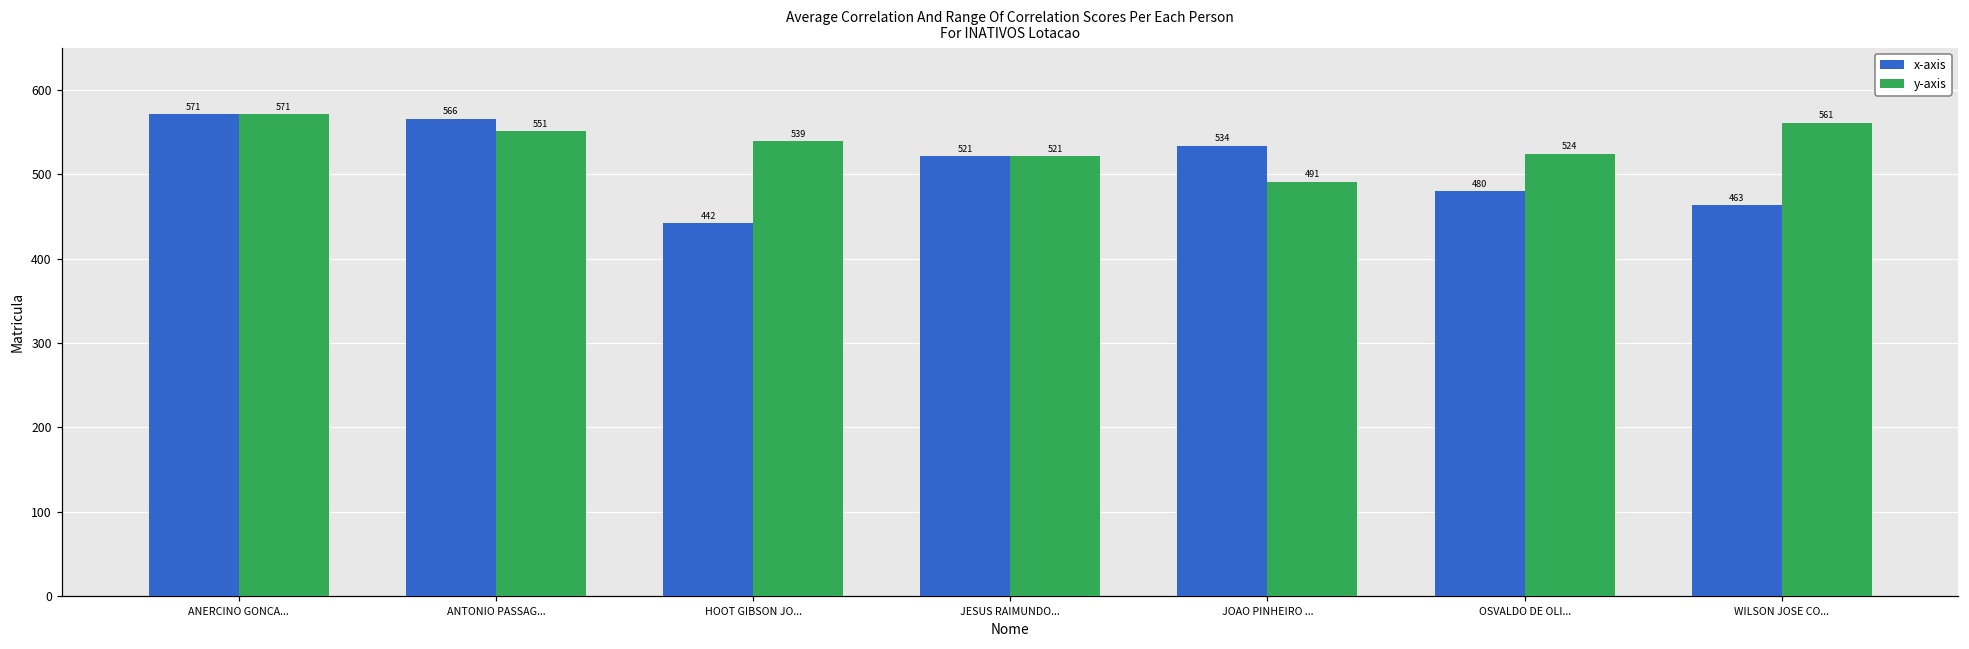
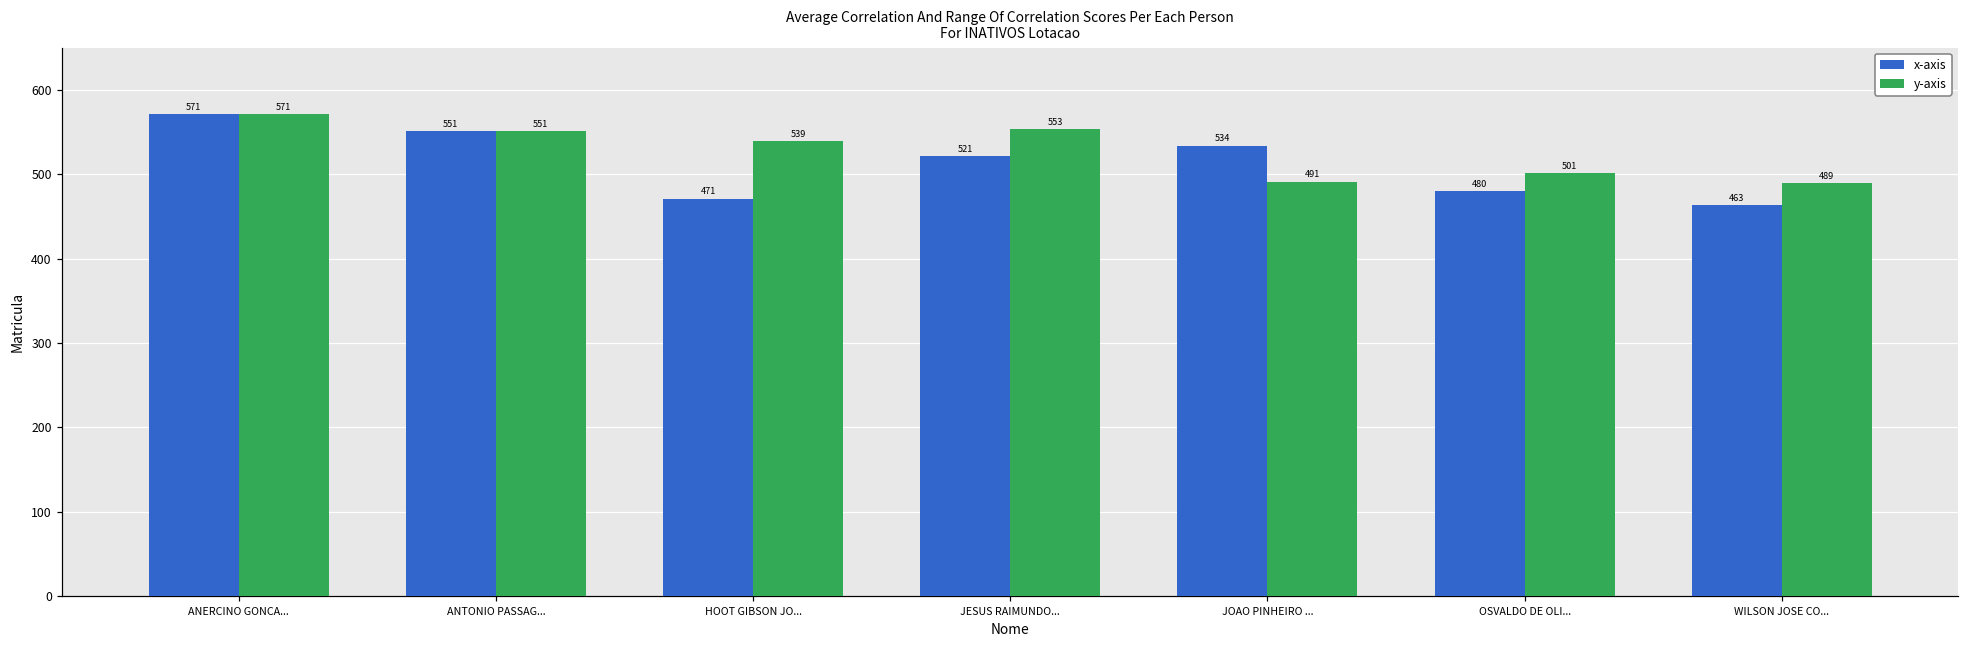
x-axis, ANTONIO PASSAG...: 566 -> 551
x-axis, HOOT GIBSON JO...: 442 -> 471
y-axis, JESUS RAIMUNDO...: 521 -> 553
y-axis, OSVALDO DE OLI...: 524 -> 501
y-axis, WILSON JOSE CO...: 561 -> 489
